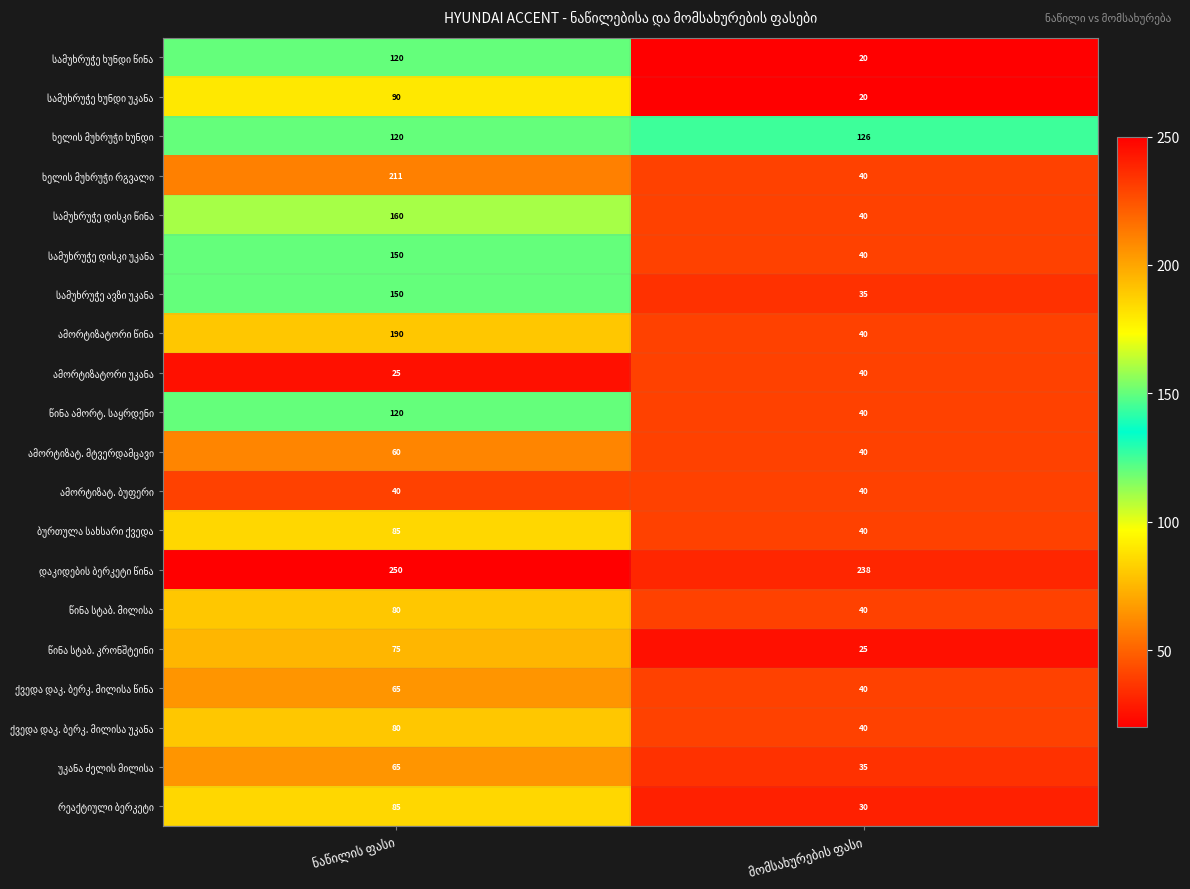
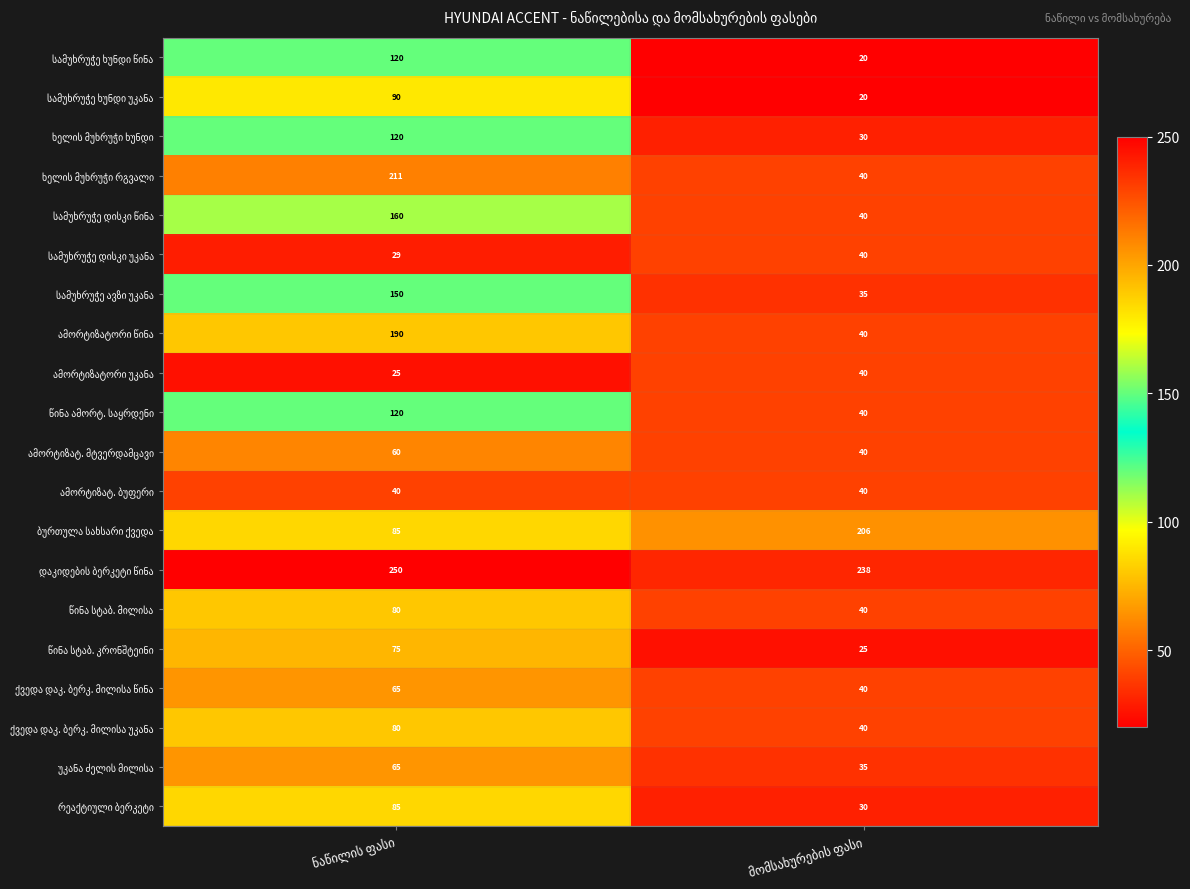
ხელის მუხრუჭი ხუნდი, მომსახურების ფასი: 126 -> 30
სამუხრუჭე დისკი უკანა, ნაწილის ფასი: 150 -> 29
ბურთულა სახსარი ქვედა, მომსახურების ფასი: 40 -> 206
